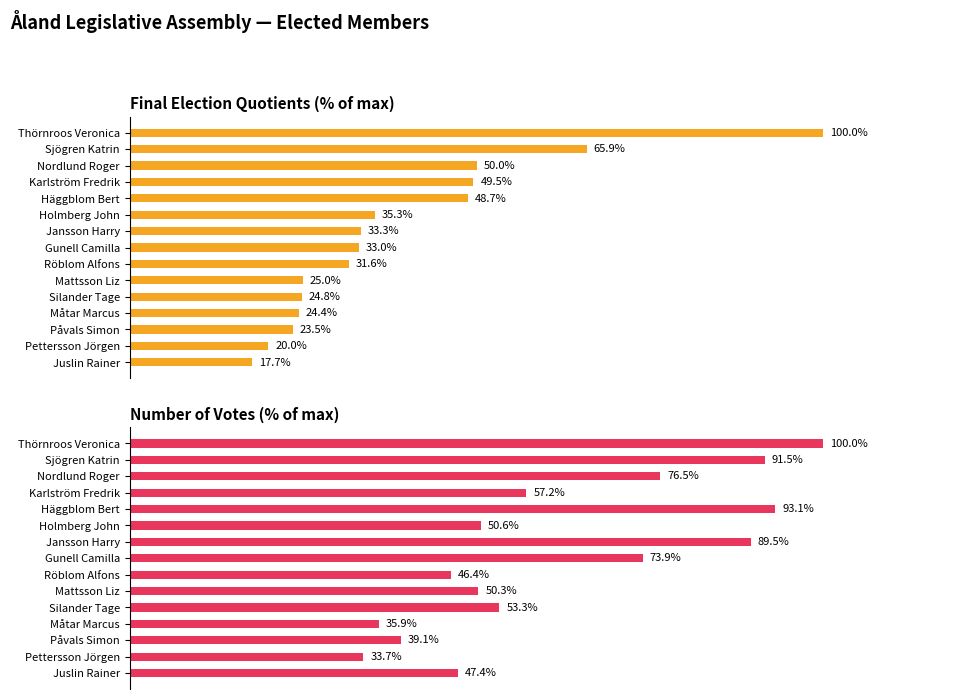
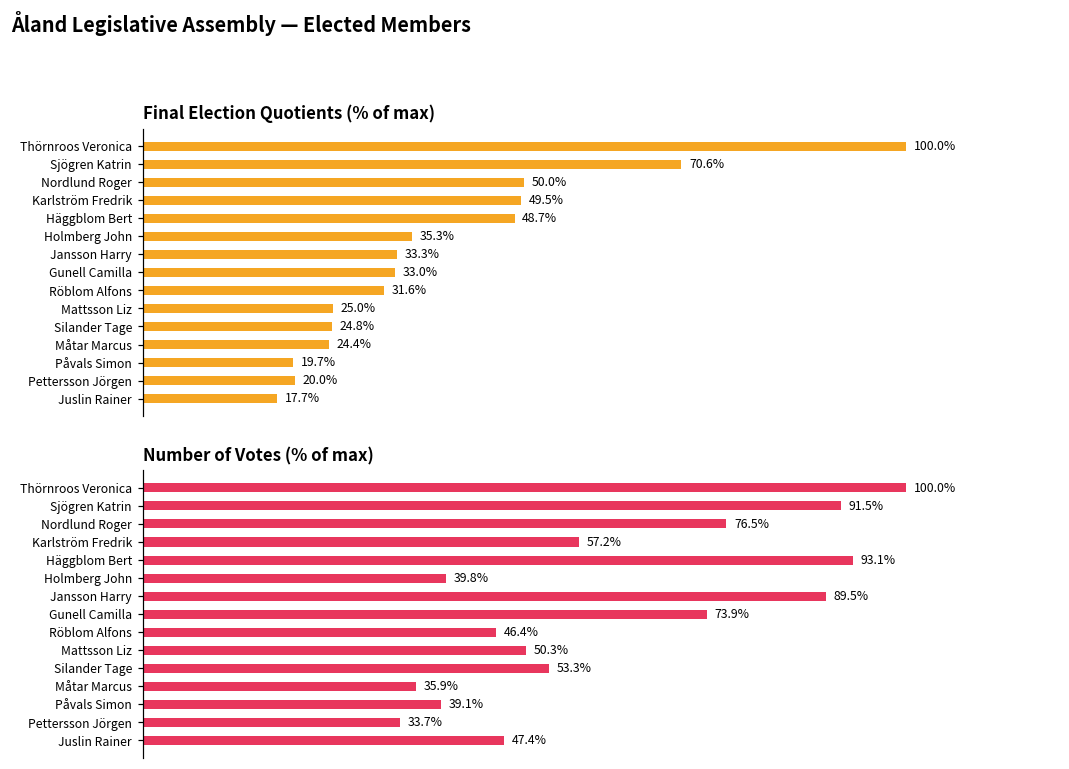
Final Election Quotients (% of max), Sjögren Katrin: 65.9% -> 70.6%
Final Election Quotients (% of max), Påvals Simon: 23.5% -> 19.7%
Number of Votes (% of max), Holmberg John: 50.6% -> 39.8%
